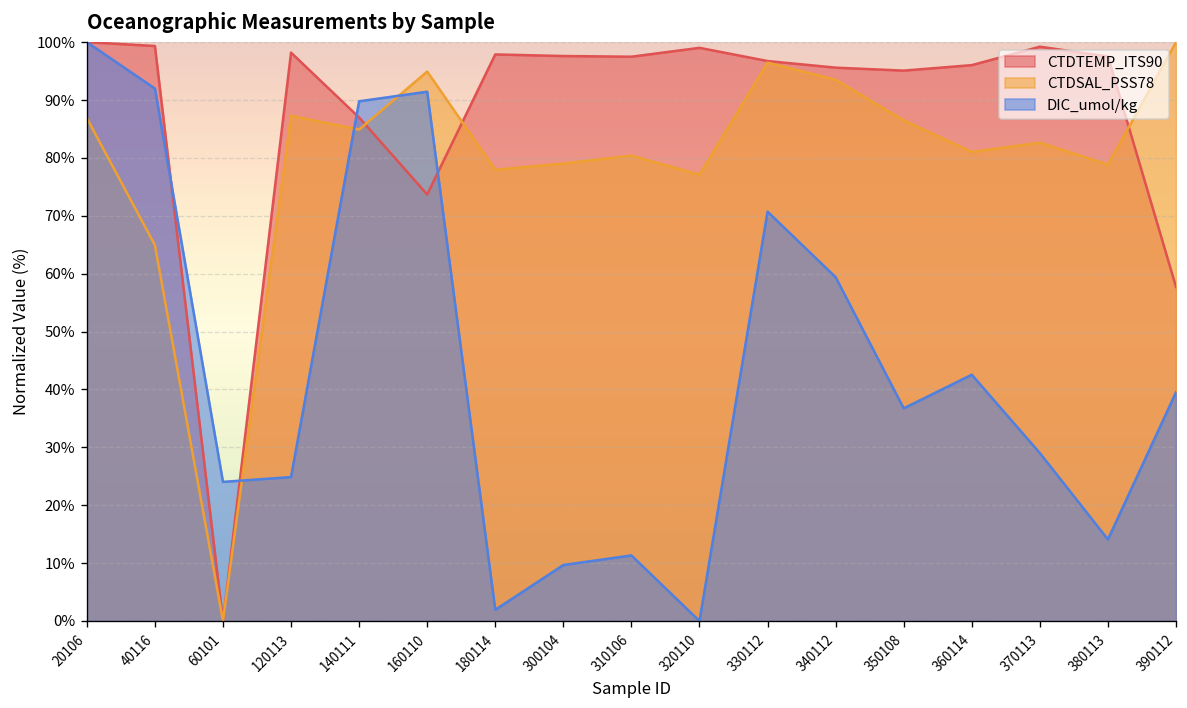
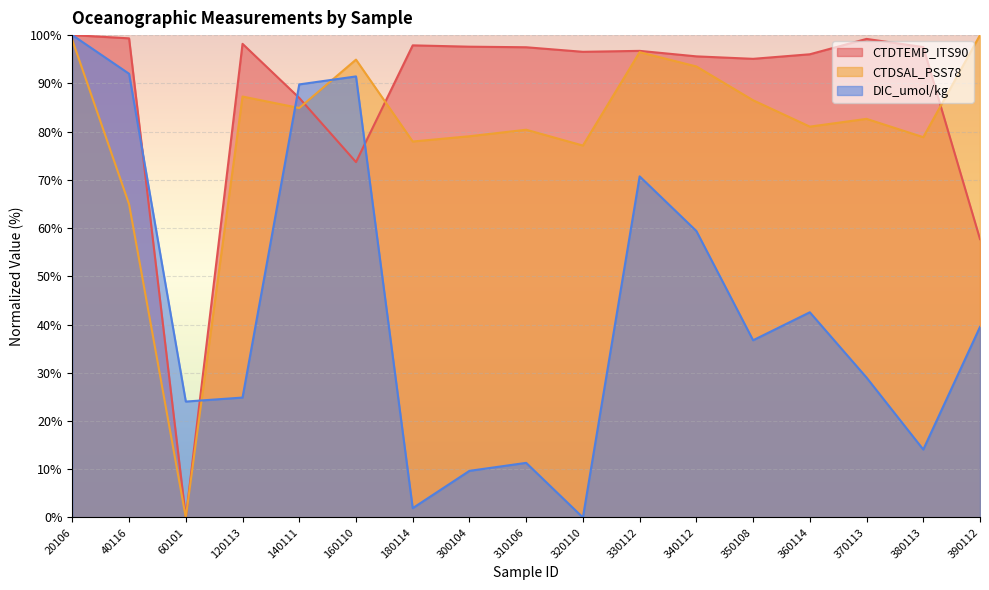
CTDSAL_PSS78, 20106: 87% -> 99%
CTDTEMP_ITS90, 320110: 99% -> 97%
